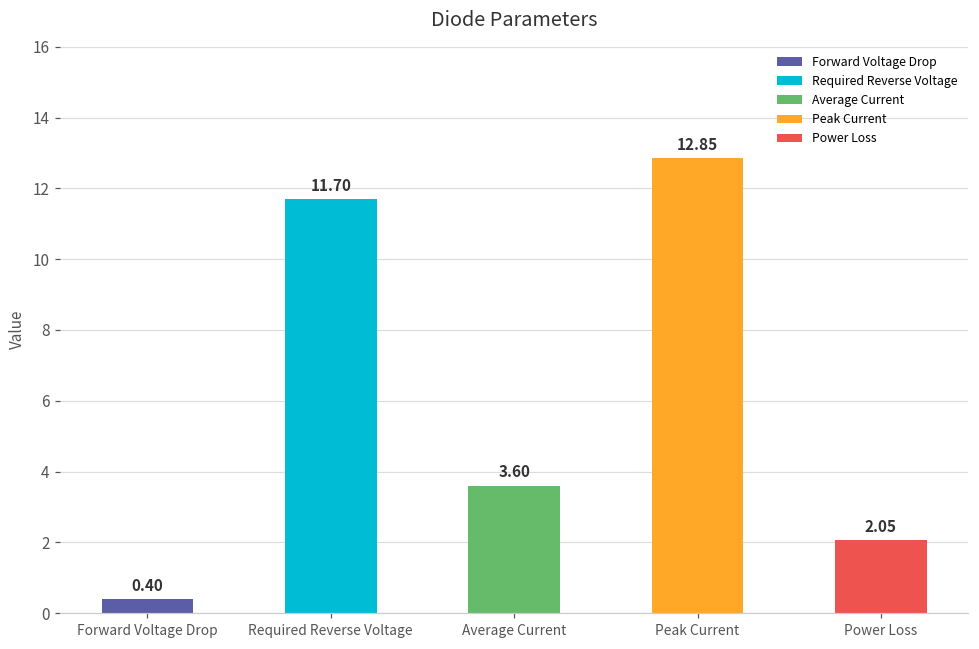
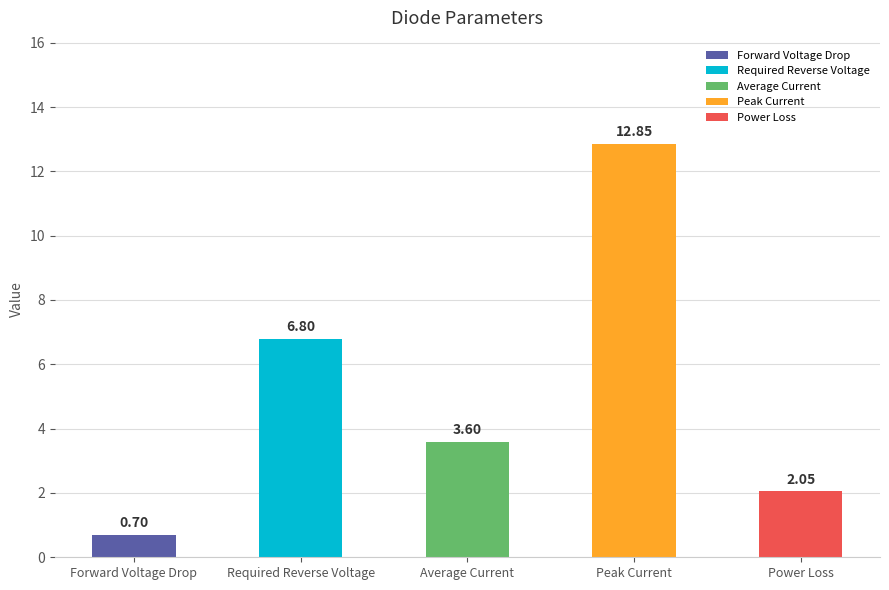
Forward Voltage Drop: 0.40 -> 0.70
Required Reverse Voltage: 11.70 -> 6.80
